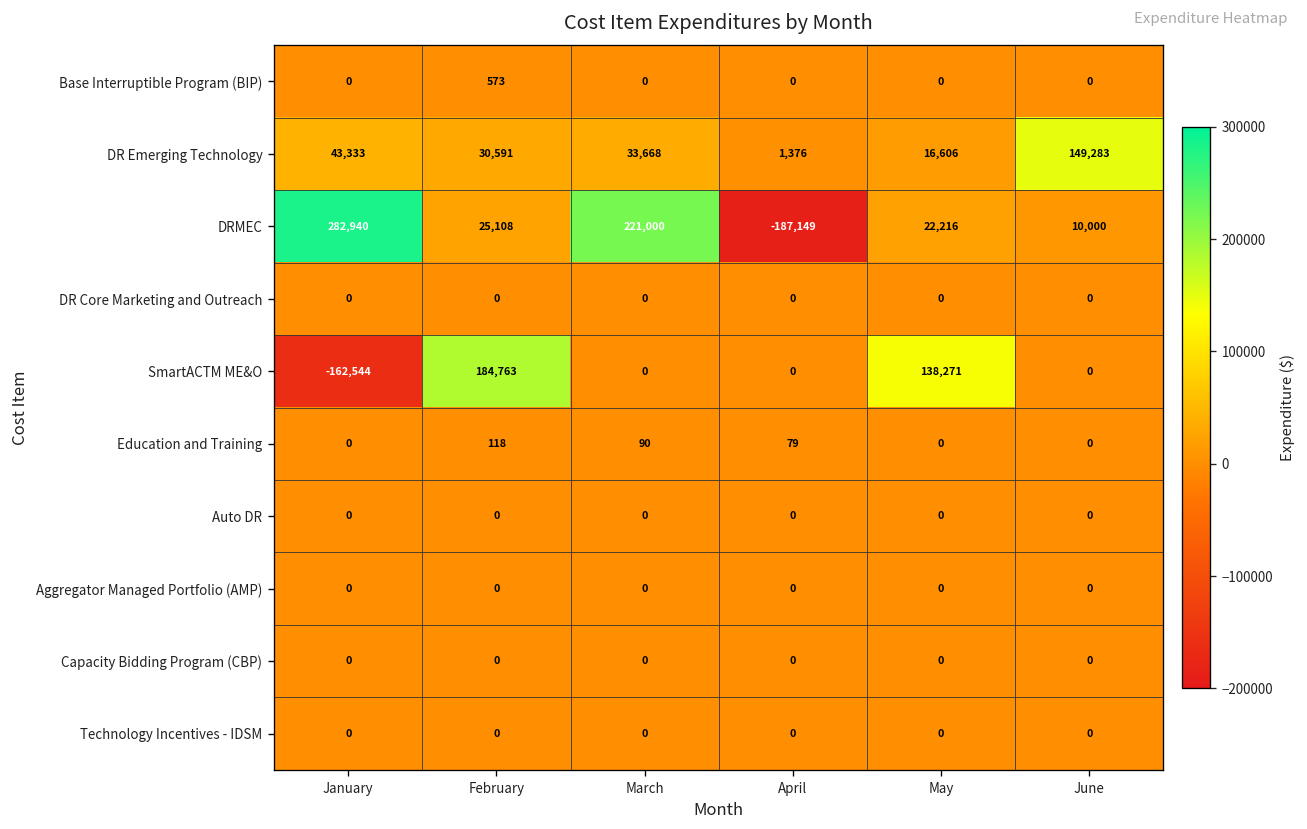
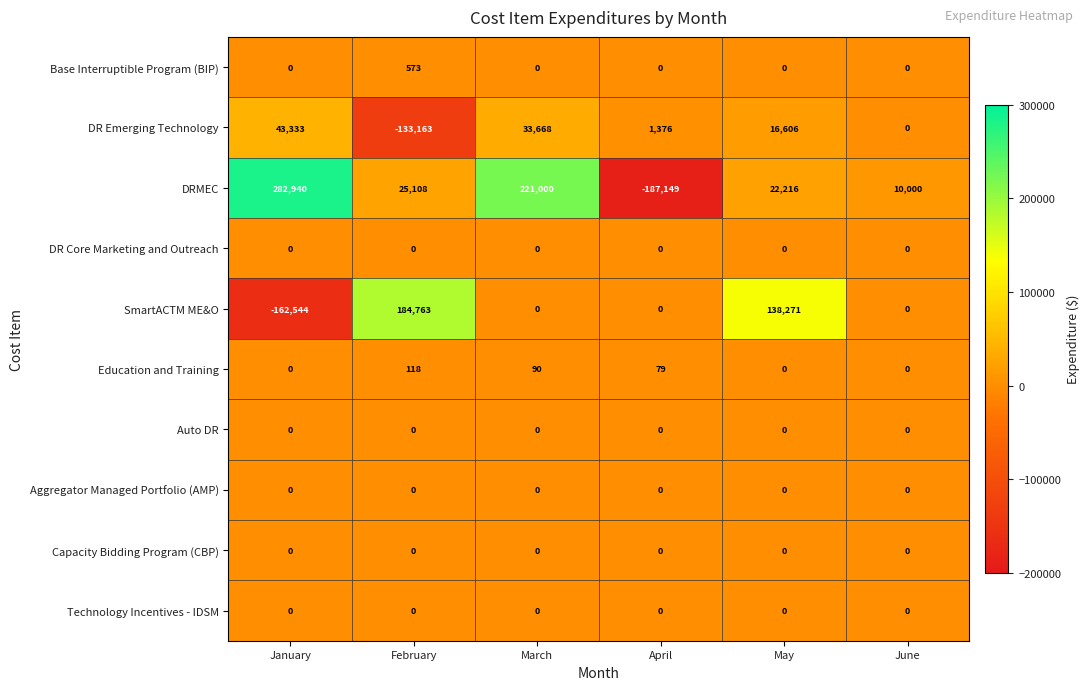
DR Emerging Technology, February: 30,591 -> -133,163
DR Emerging Technology, June: 149,283 -> 0
